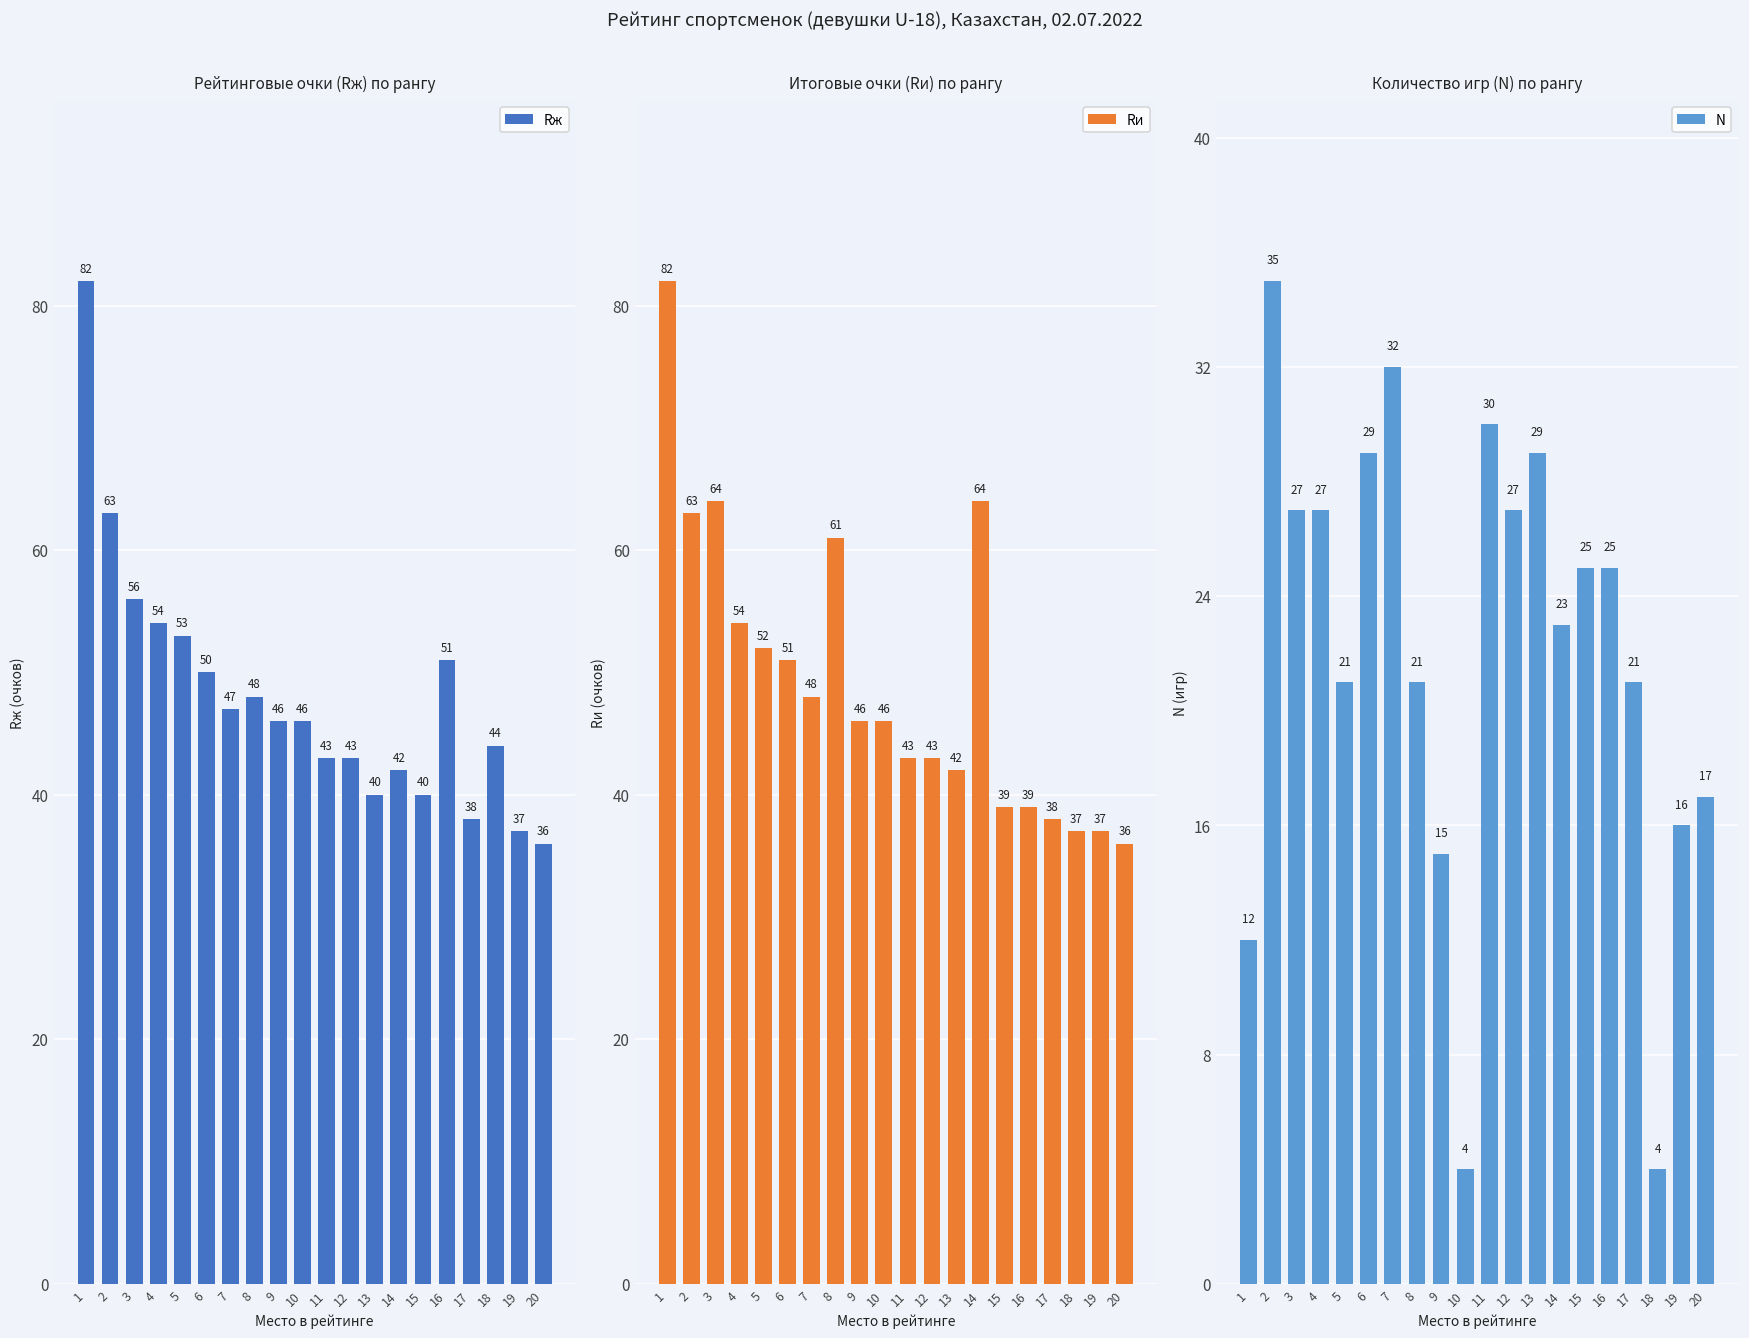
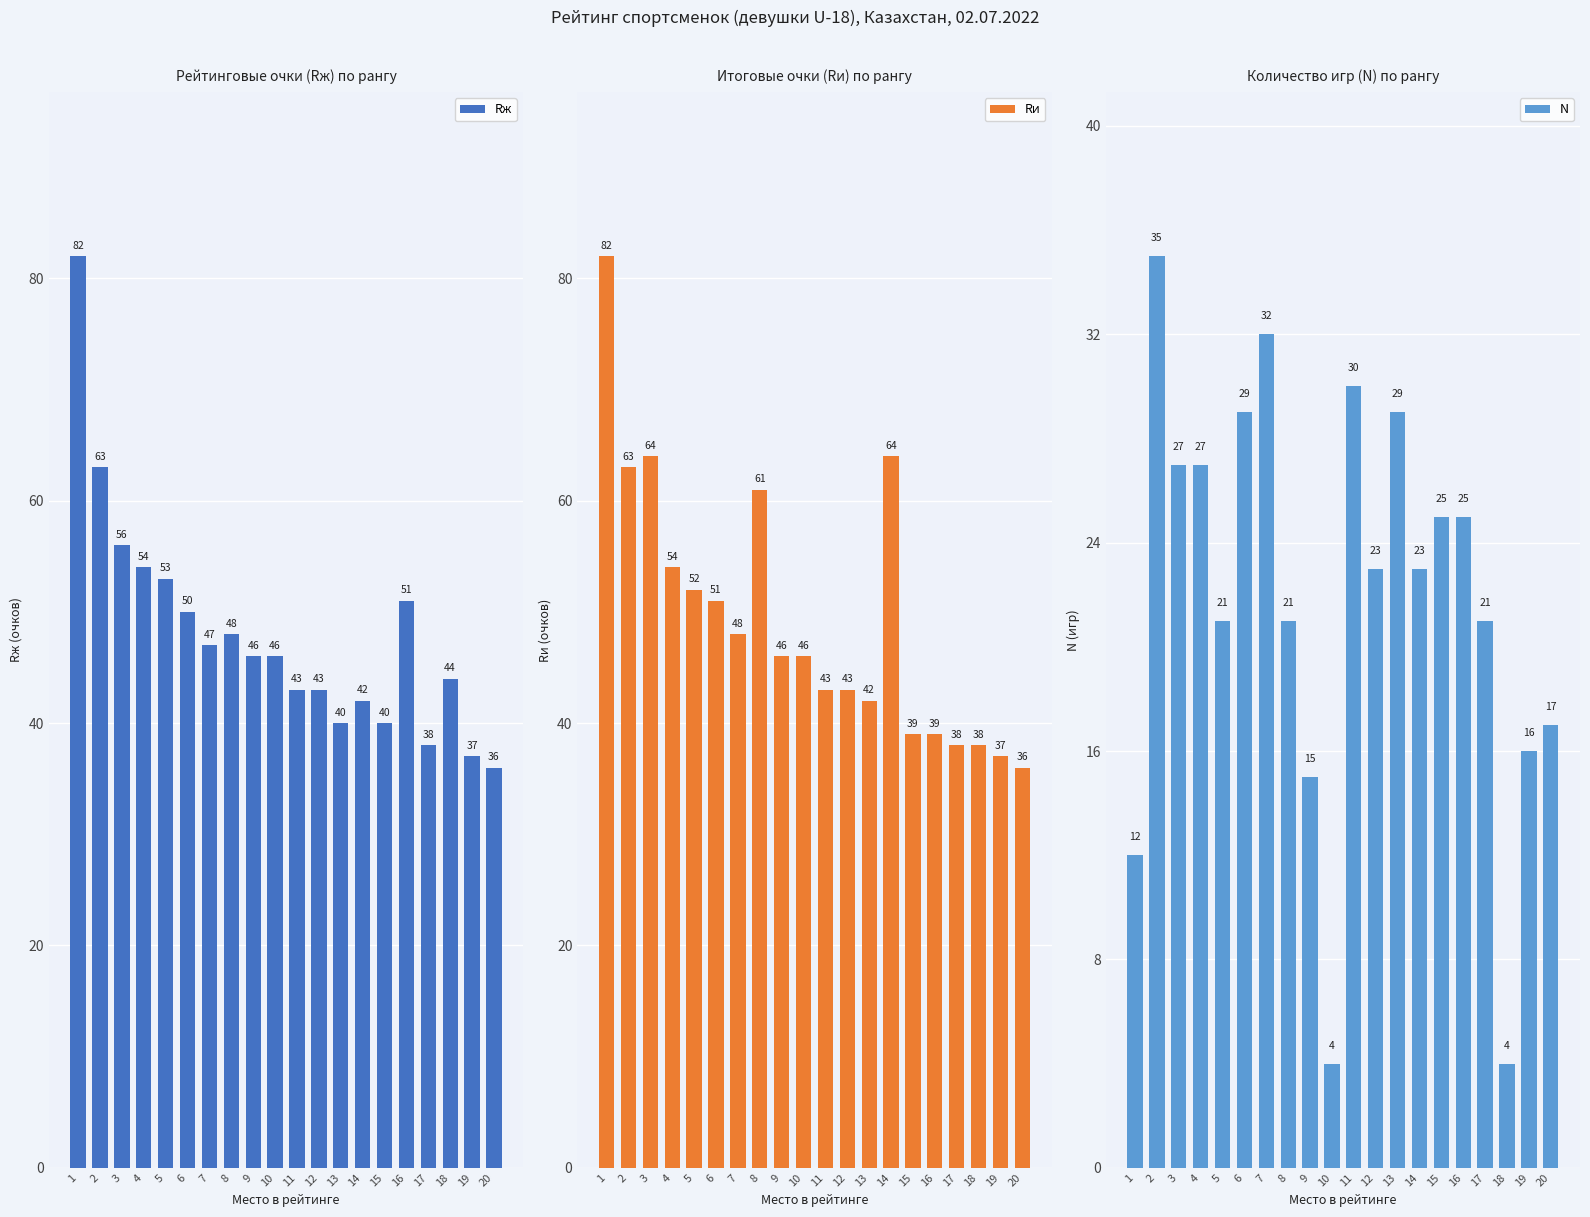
Итоговые очки (Rи) по рангу, 18: 37 -> 38
Количество игр (N) по рангу, 12: 27 -> 23
